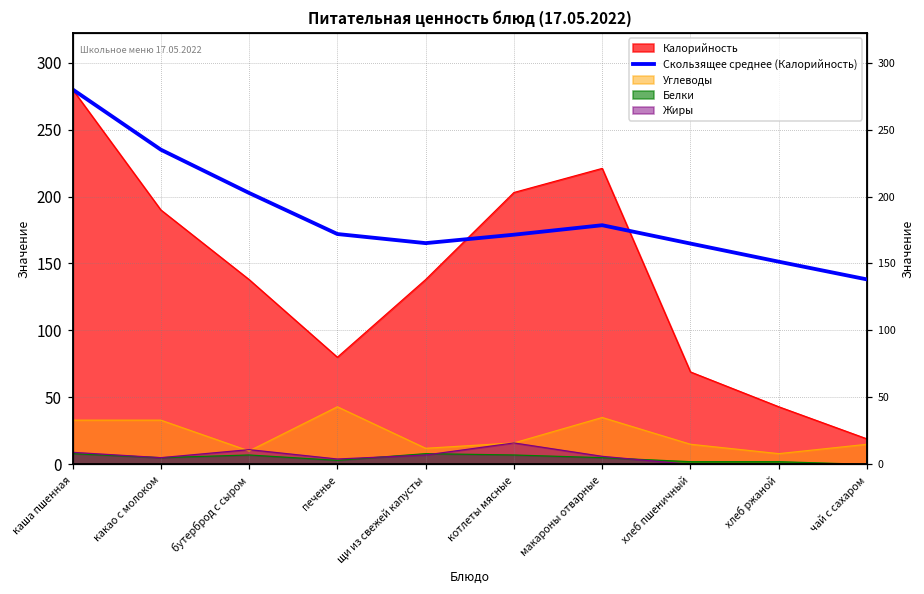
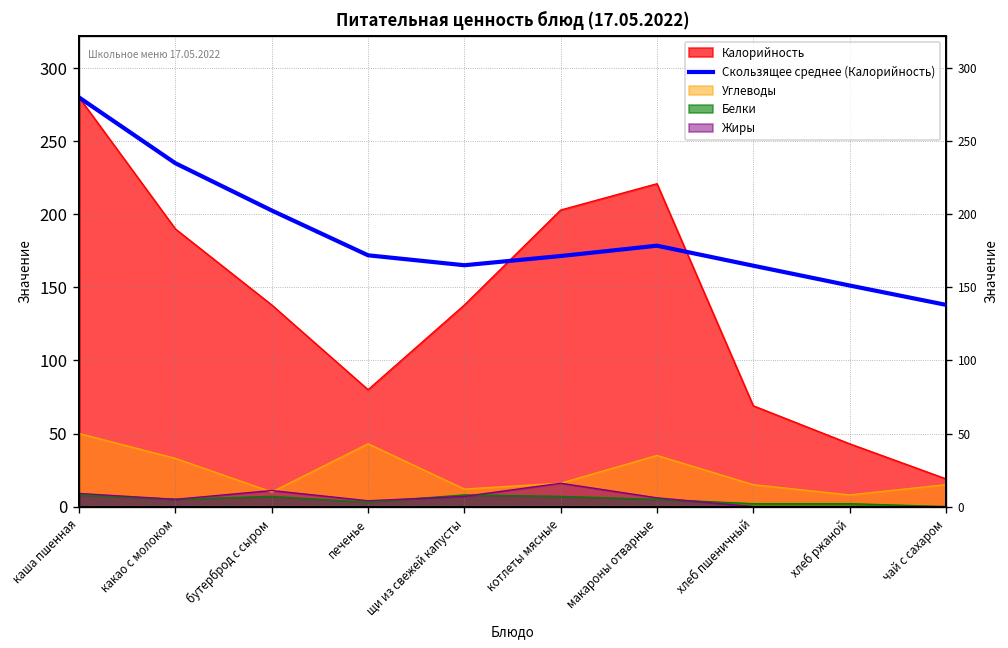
Углеводы, каша пшенная: 33 -> 50
